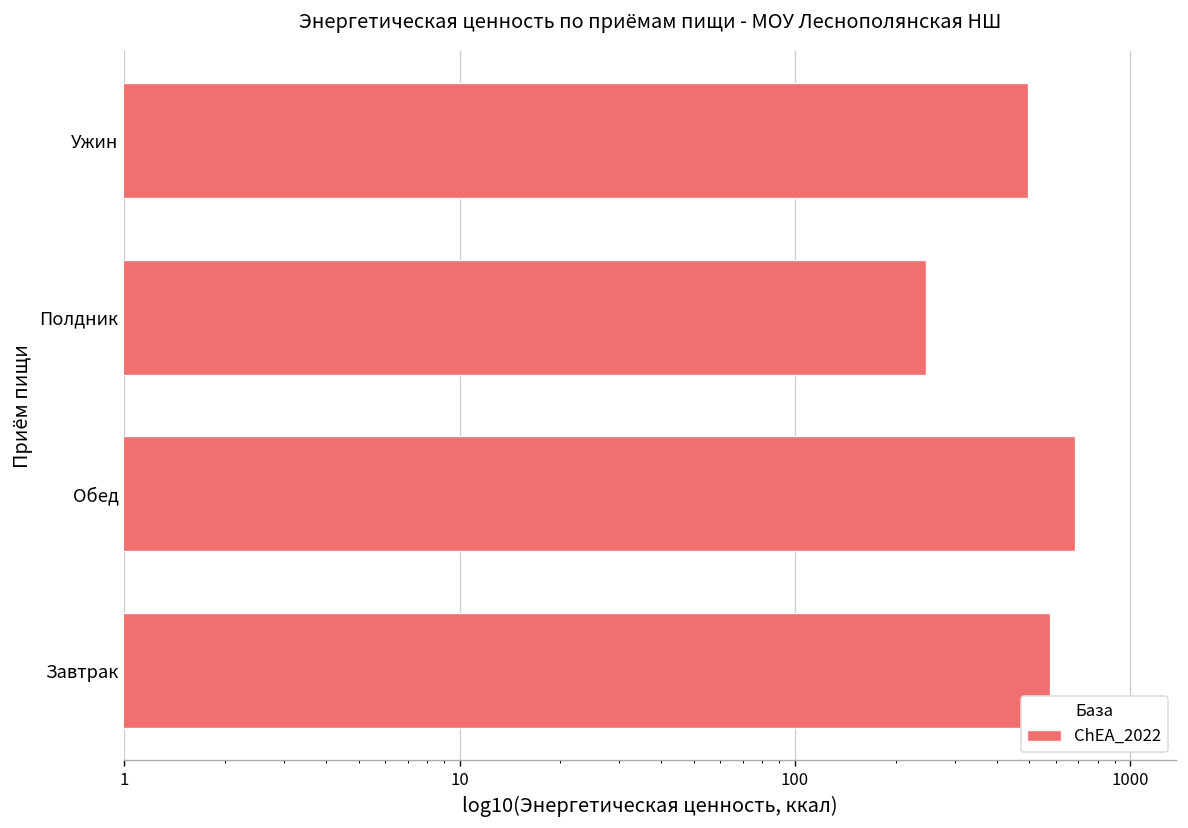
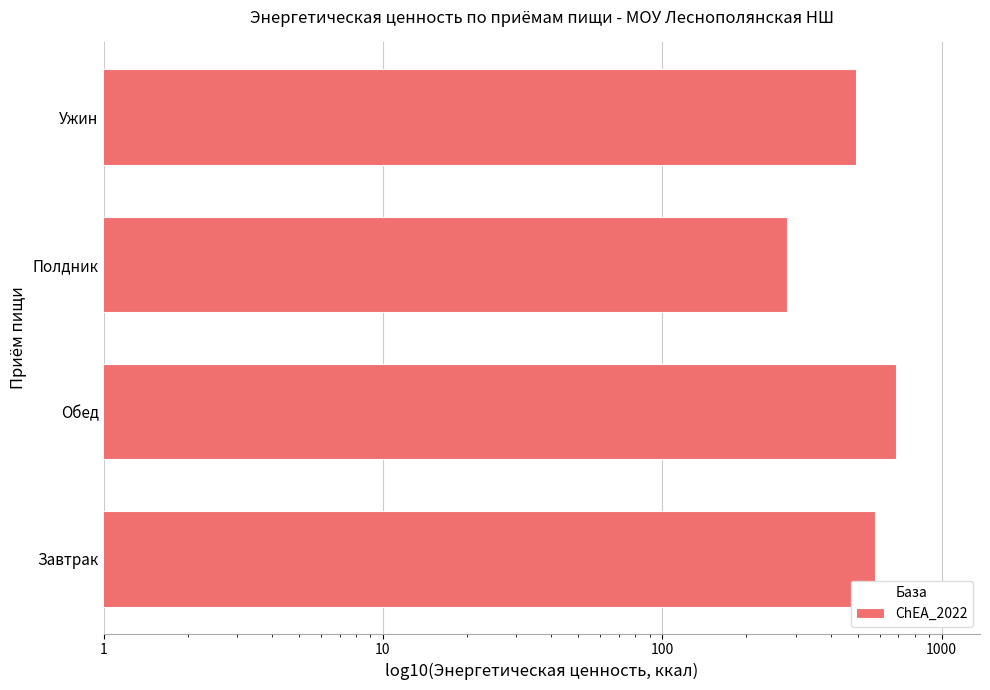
Полдник: 250 -> 280
